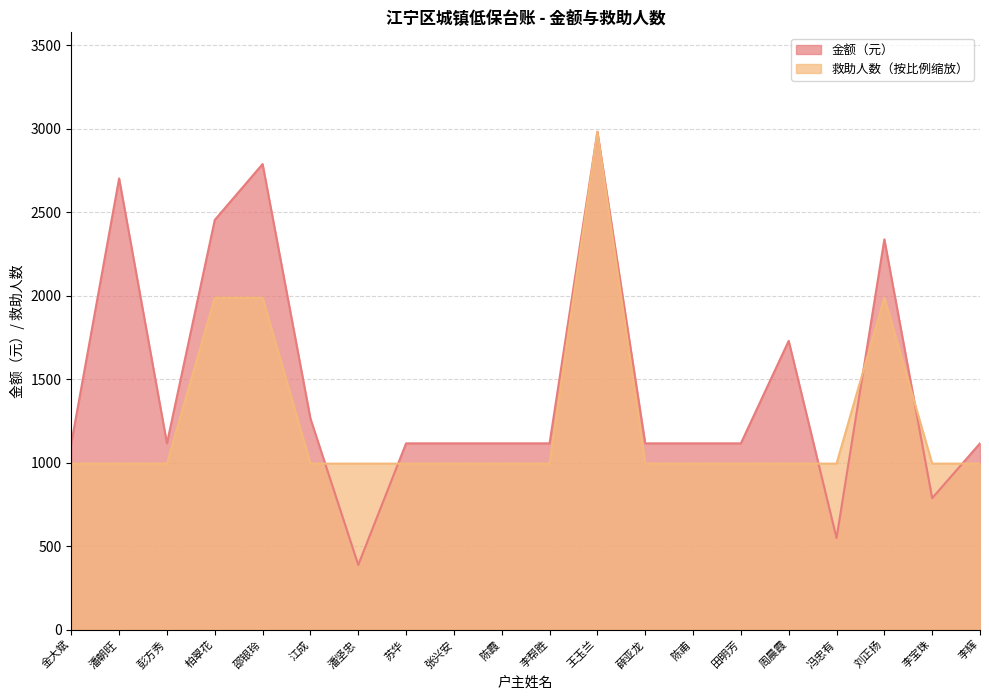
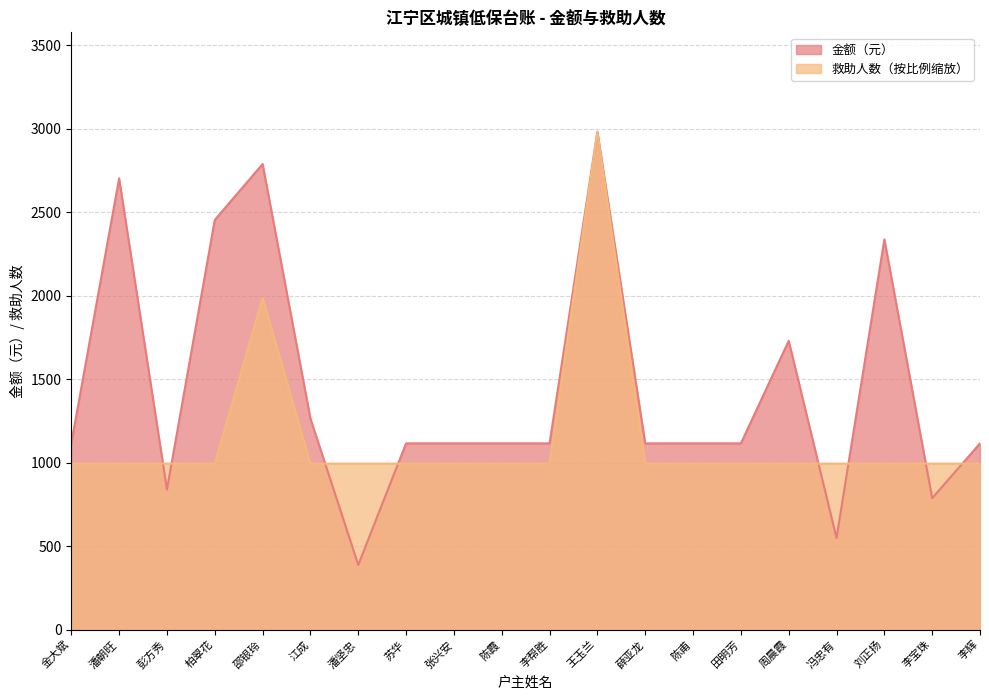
金额（元）, 彭方秀: 1120 -> 840
救助人数（按比例缩放）, 柏翠花: 1990 -> 990
救助人数（按比例缩放）, 刘正扬: 1990 -> 990
